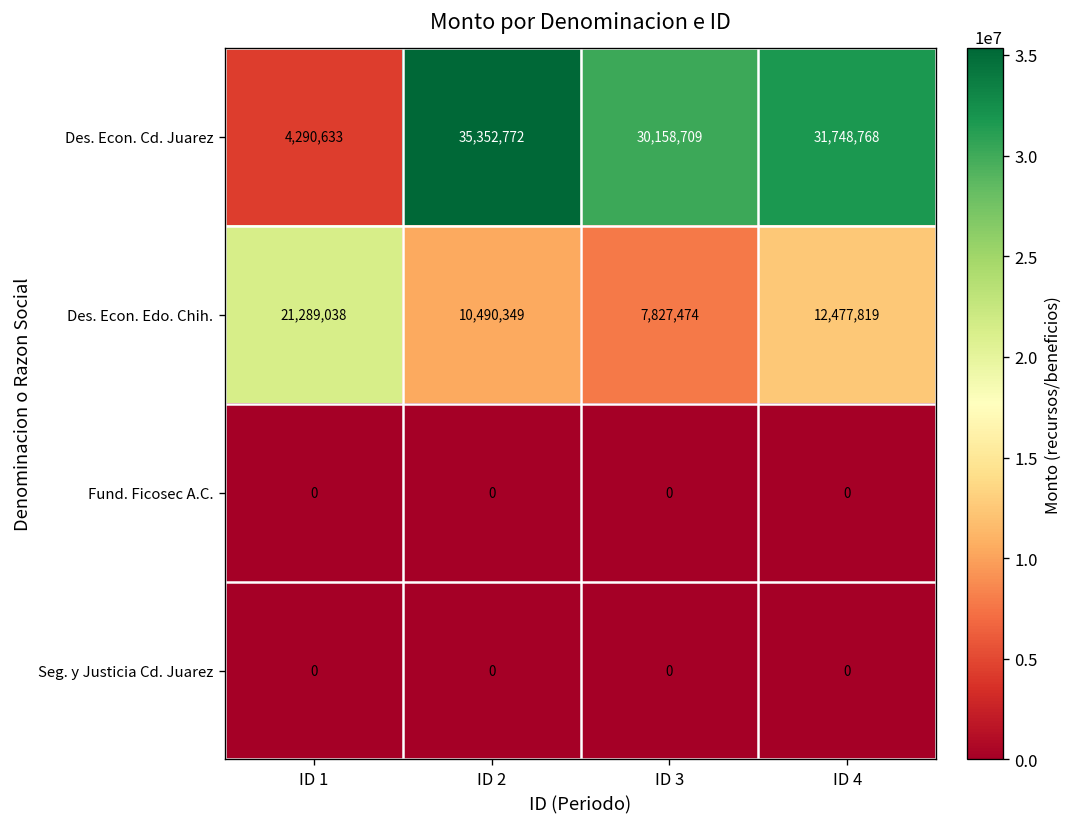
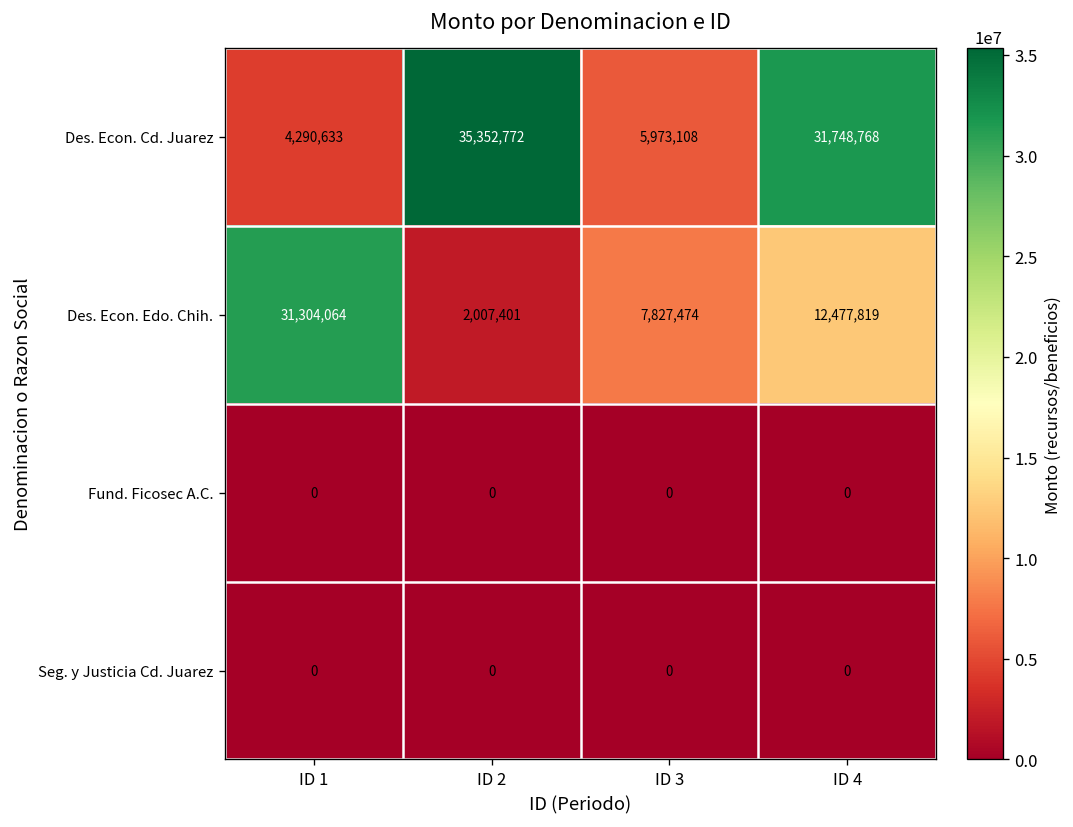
Des. Econ. Cd. Juarez, ID 3: 30,158,709 -> 5,973,108
Des. Econ. Edo. Chih., ID 1: 21,289,038 -> 31,304,064
Des. Econ. Edo. Chih., ID 2: 10,490,349 -> 2,007,401
